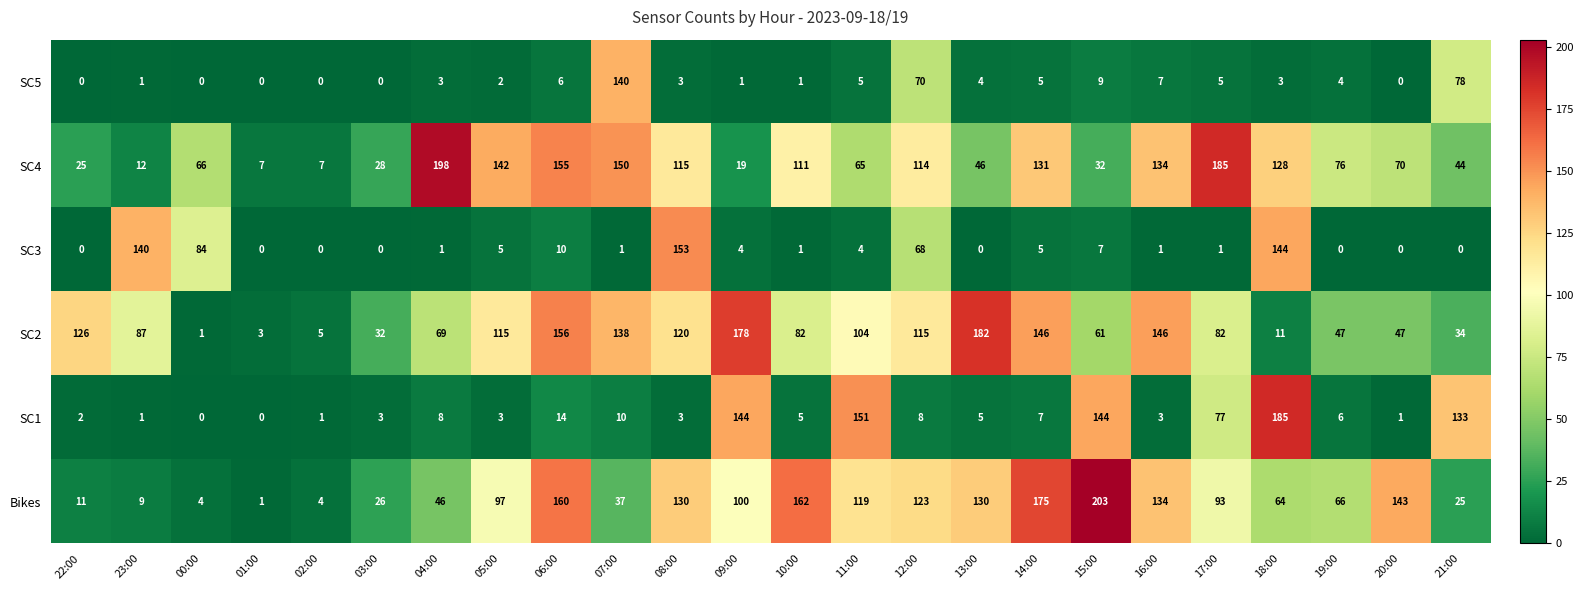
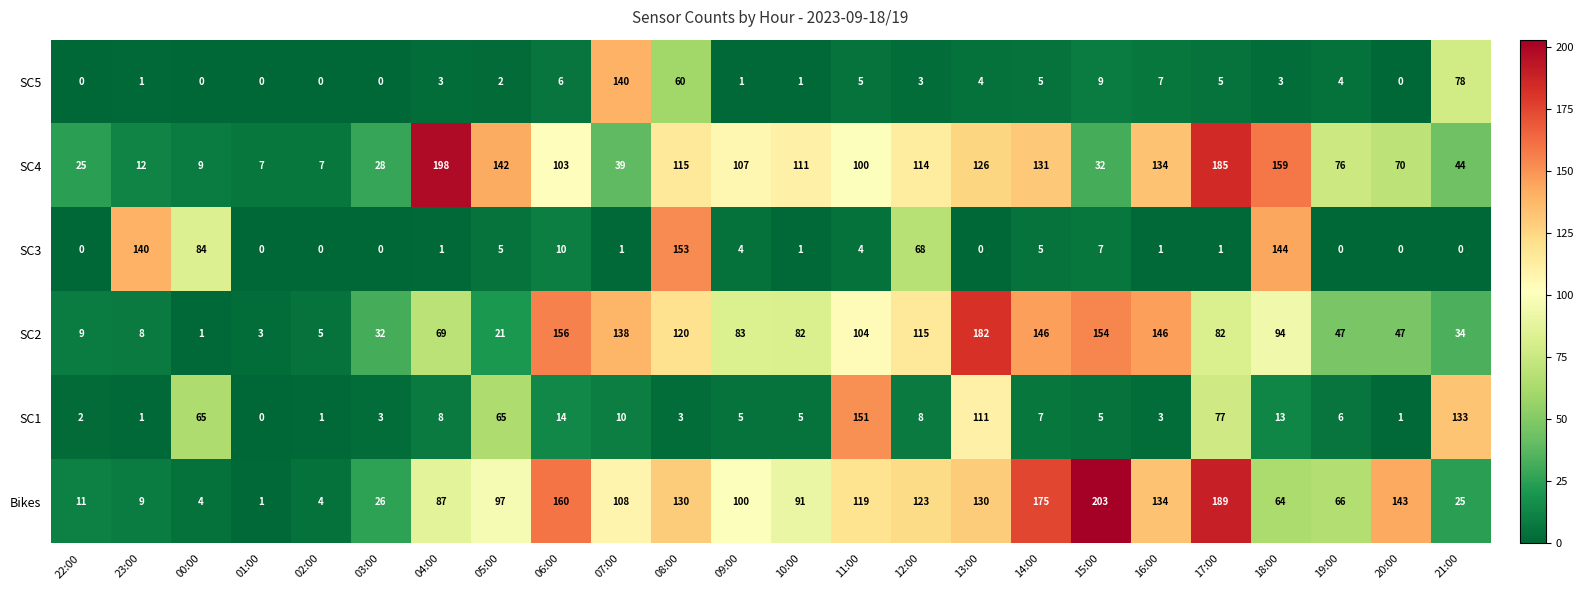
SC5, 08:00: 3 -> 60
SC5, 12:00: 70 -> 3
SC4, 00:00: 66 -> 9
SC4, 06:00: 155 -> 103
SC4, 07:00: 150 -> 39
SC4, 09:00: 19 -> 107
SC4, 11:00: 65 -> 100
SC4, 13:00: 46 -> 126
SC4, 18:00: 128 -> 159
SC2, 22:00: 126 -> 9
SC2, 23:00: 87 -> 8
SC2, 05:00: 115 -> 21
SC2, 09:00: 178 -> 83
SC2, 15:00: 61 -> 154
SC2, 18:00: 11 -> 94
SC1, 00:00: 0 -> 65
SC1, 05:00: 3 -> 65
SC1, 09:00: 144 -> 5
SC1, 13:00: 5 -> 111
SC1, 15:00: 144 -> 5
SC1, 18:00: 185 -> 13
Bikes, 04:00: 46 -> 87
Bikes, 07:00: 37 -> 108
Bikes, 10:00: 162 -> 91
Bikes, 17:00: 93 -> 189
